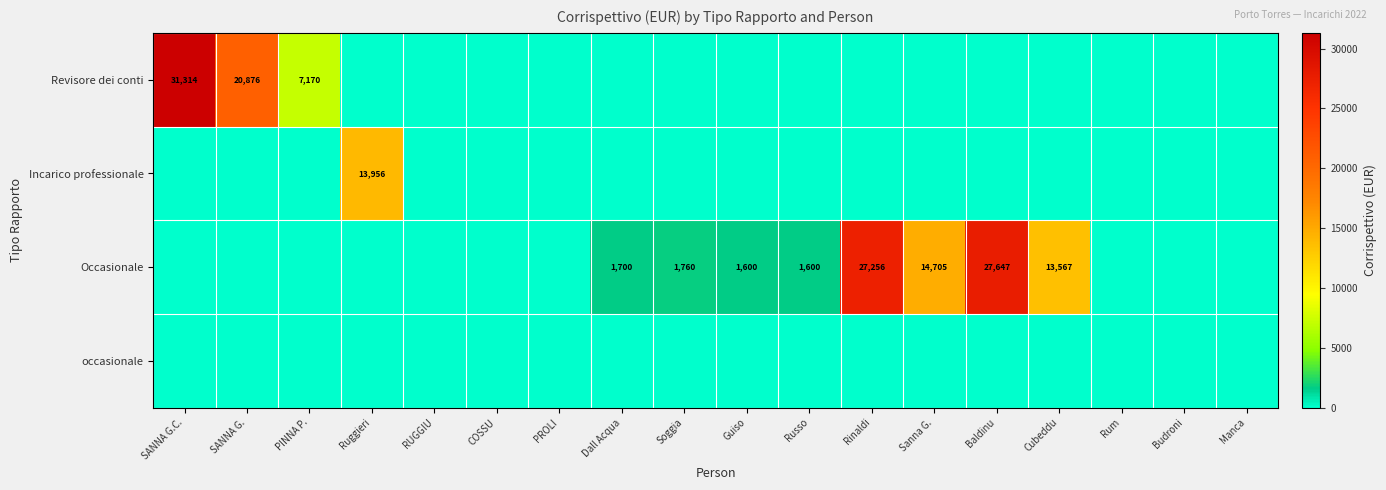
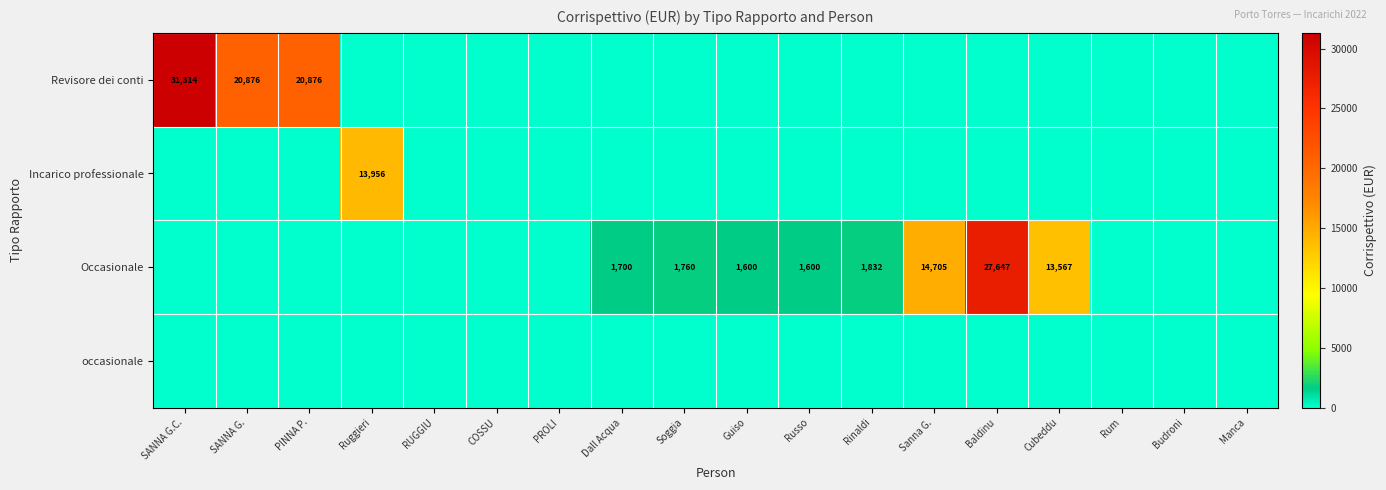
Revisore dei conti, PINNA P.: 7,170 -> 20,876
Occasionale, Rinaldi: 27,256 -> 1,832
